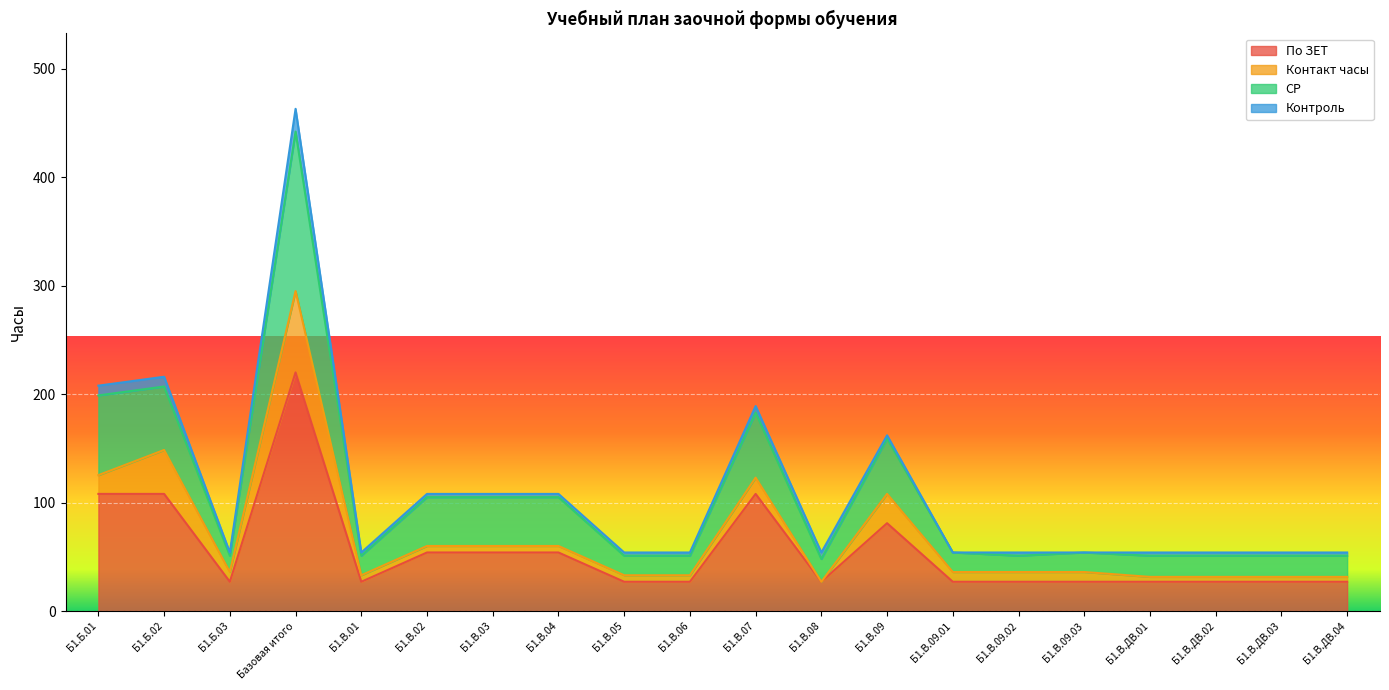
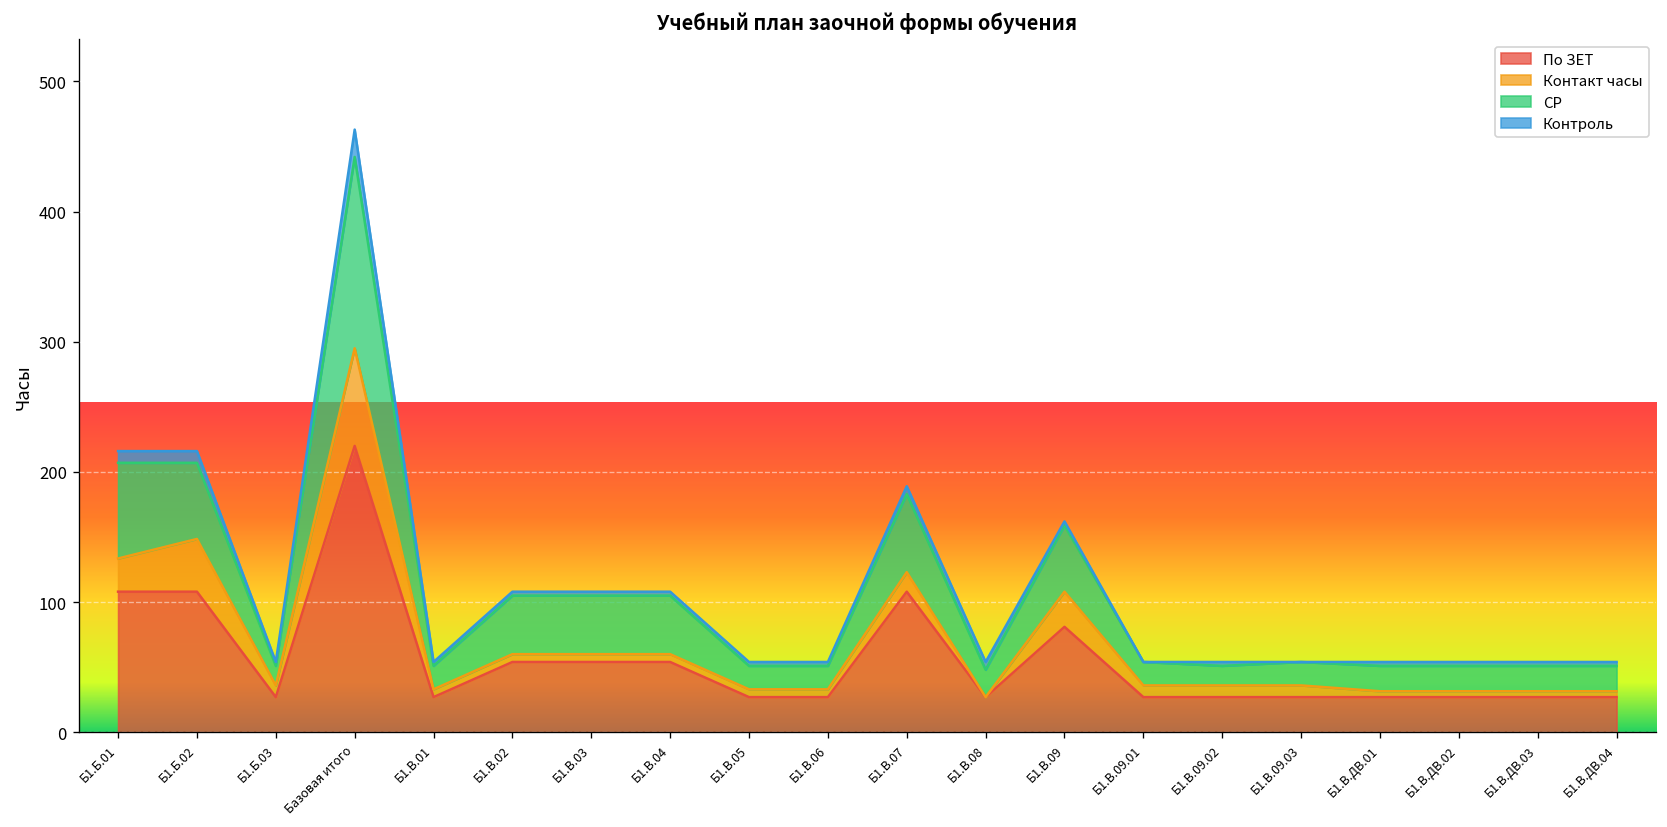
Контакт часы, Б1.Б.01: 17 -> 26
